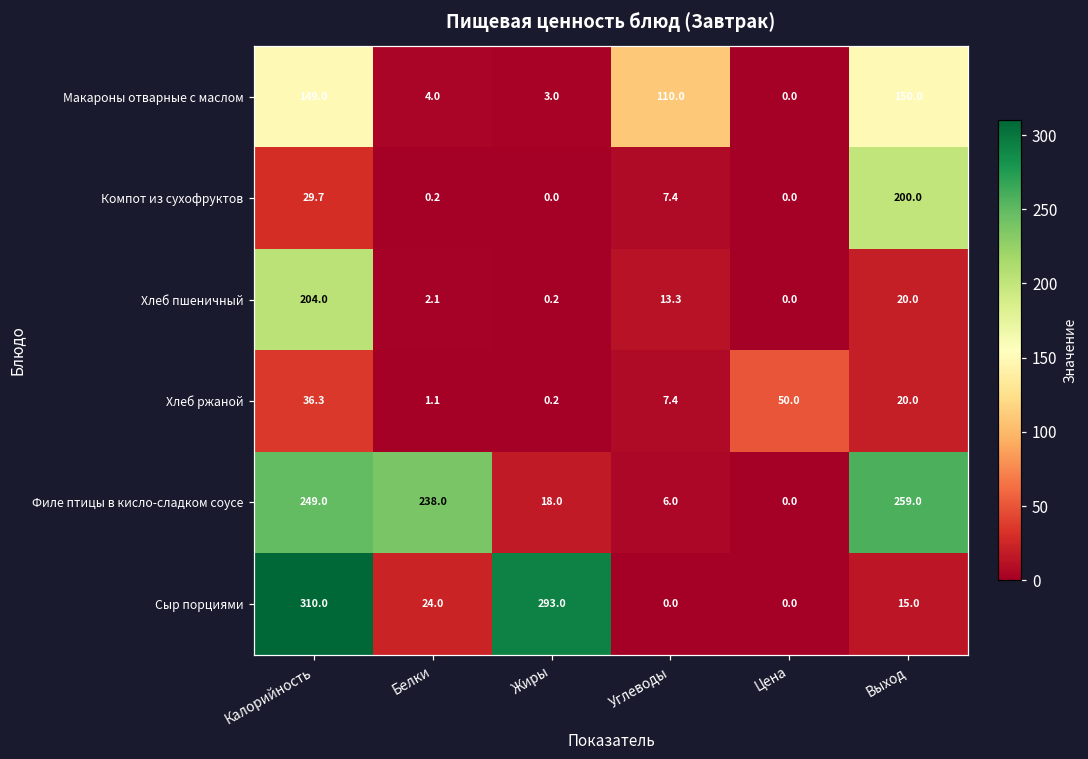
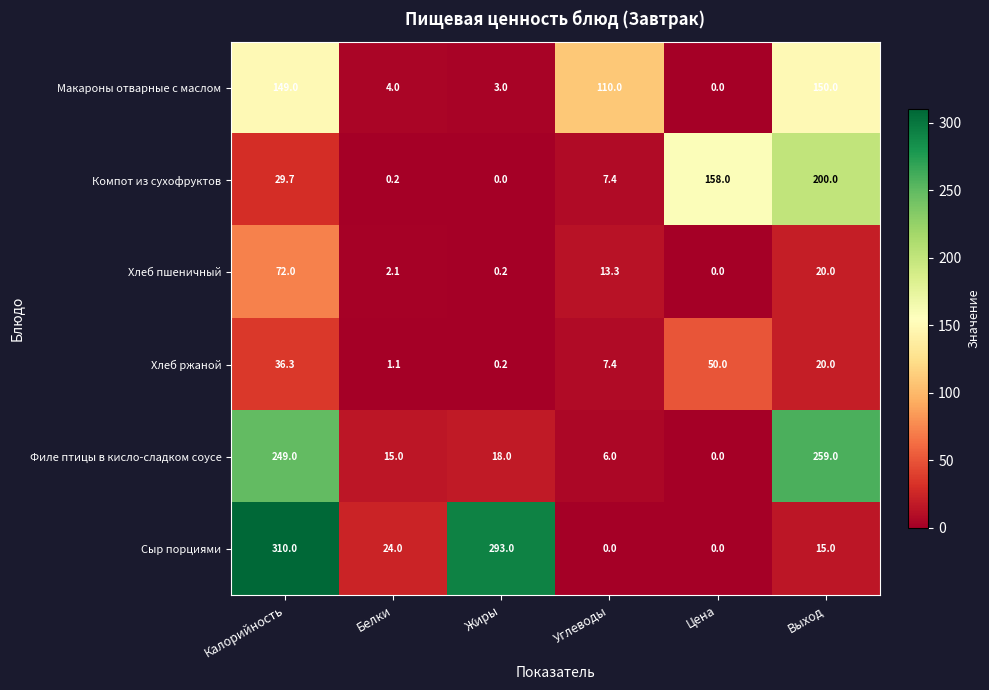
Компот из сухофруктов, Цена: 0.0 -> 158.0
Хлеб пшеничный, Калорийность: 204.0 -> 72.0
Филе птицы в кисло-сладком соусе, Белки: 238.0 -> 15.0
